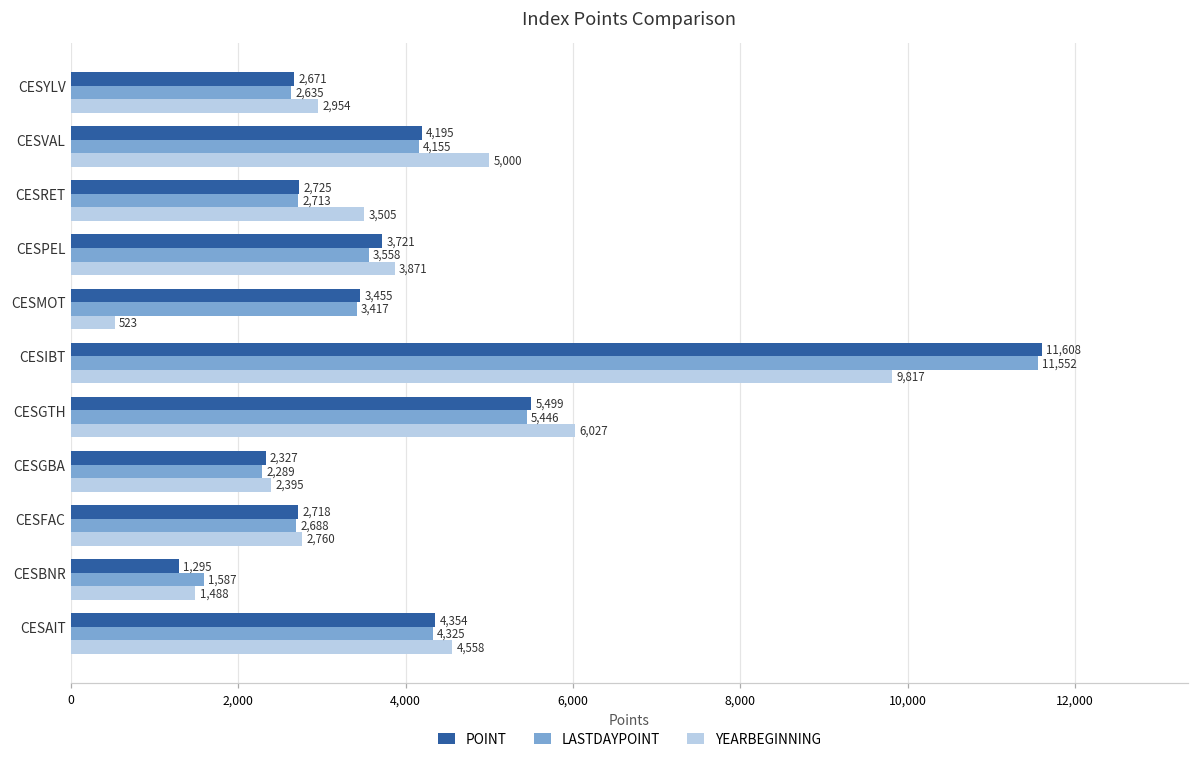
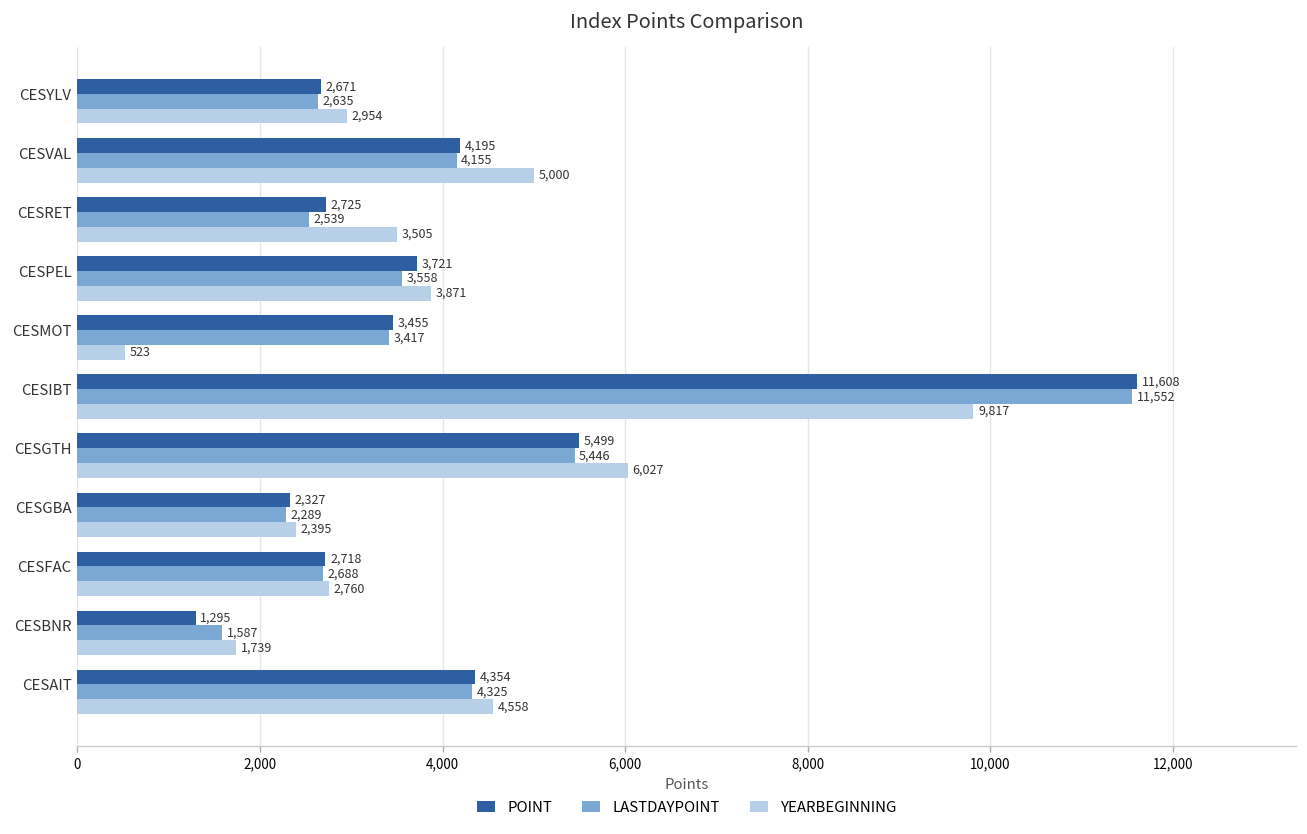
LASTDAYPOINT, CESRET: 2,713 -> 2,539
YEARBEGINNING, CESBNR: 1,488 -> 1,739
